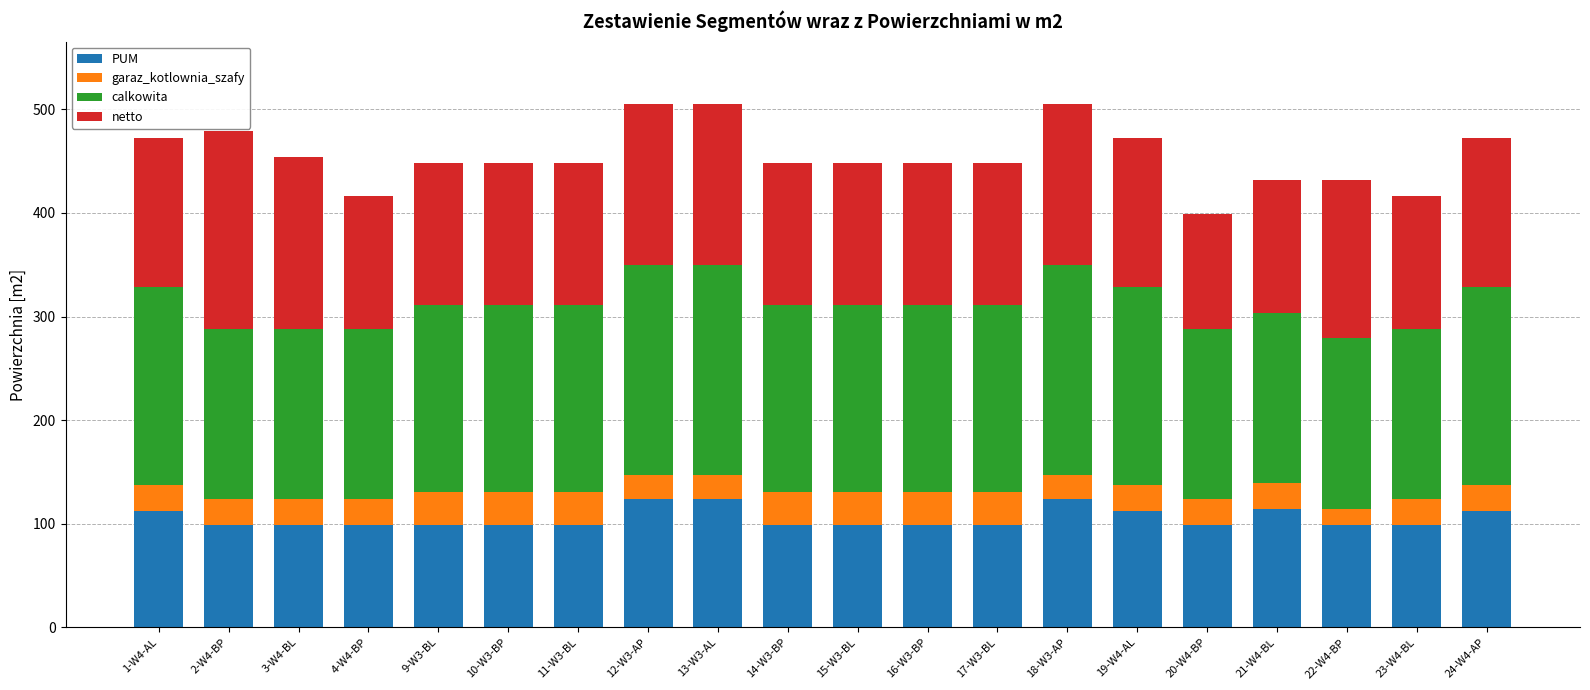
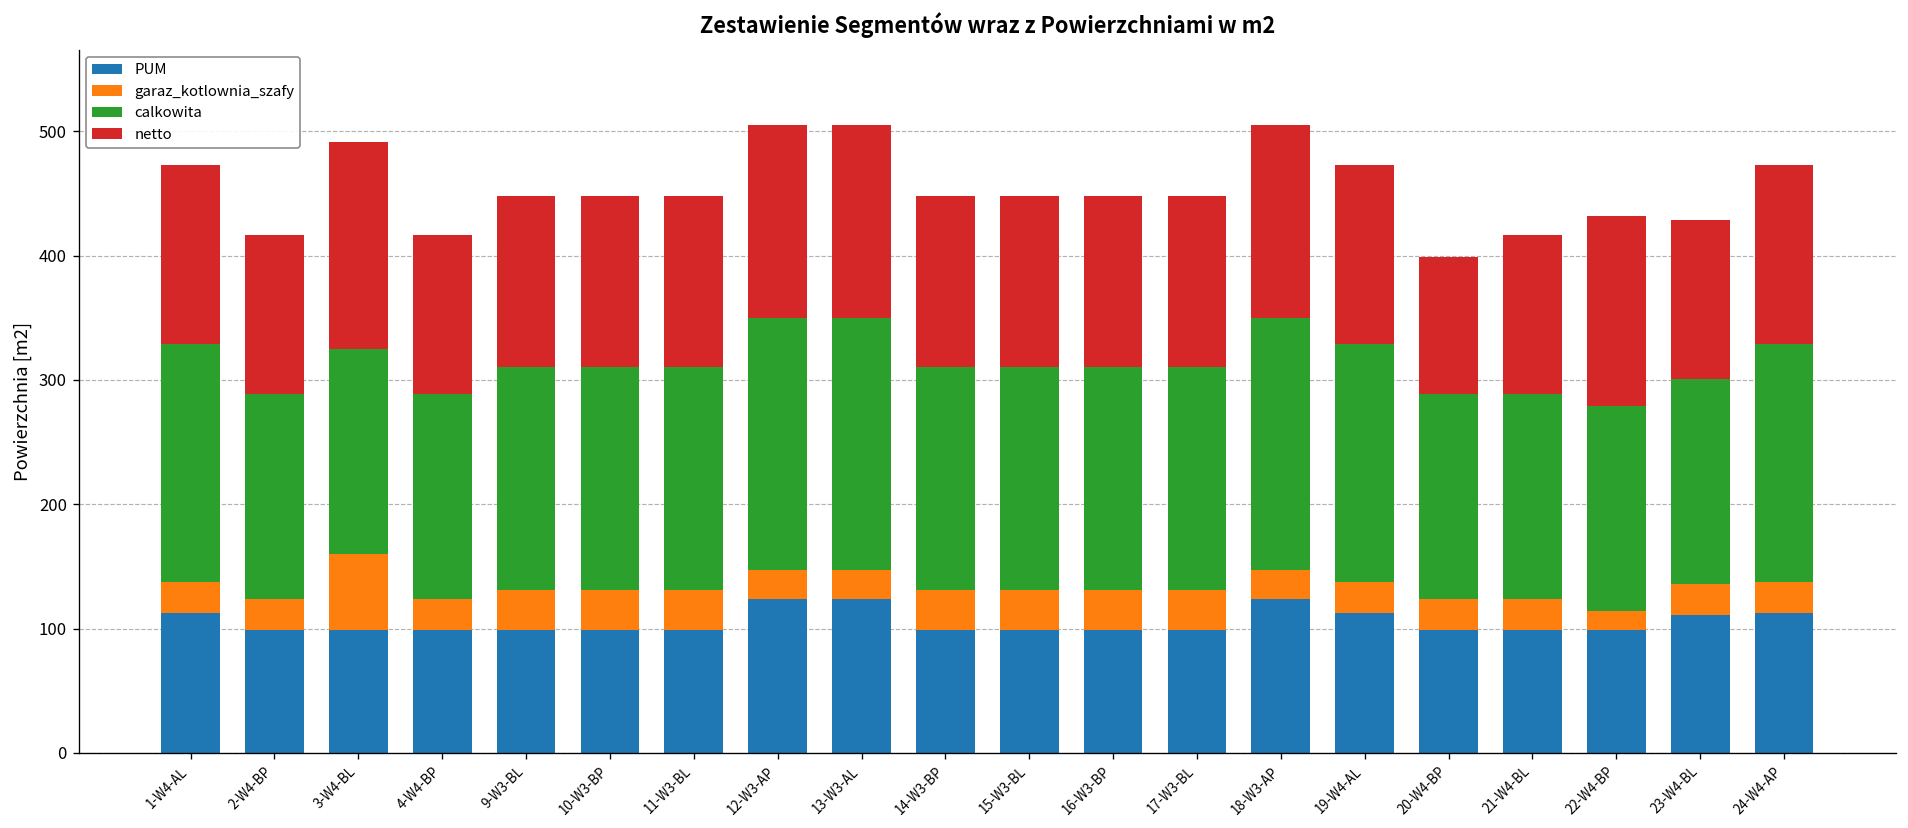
netto, 2-W4-BP: 191 -> 128
garaz_kotlownia_szafy, 3-W4-BL: 25 -> 61
PUM, 21-W4-BL: 114 -> 99
PUM, 23-W4-BL: 99 -> 111
